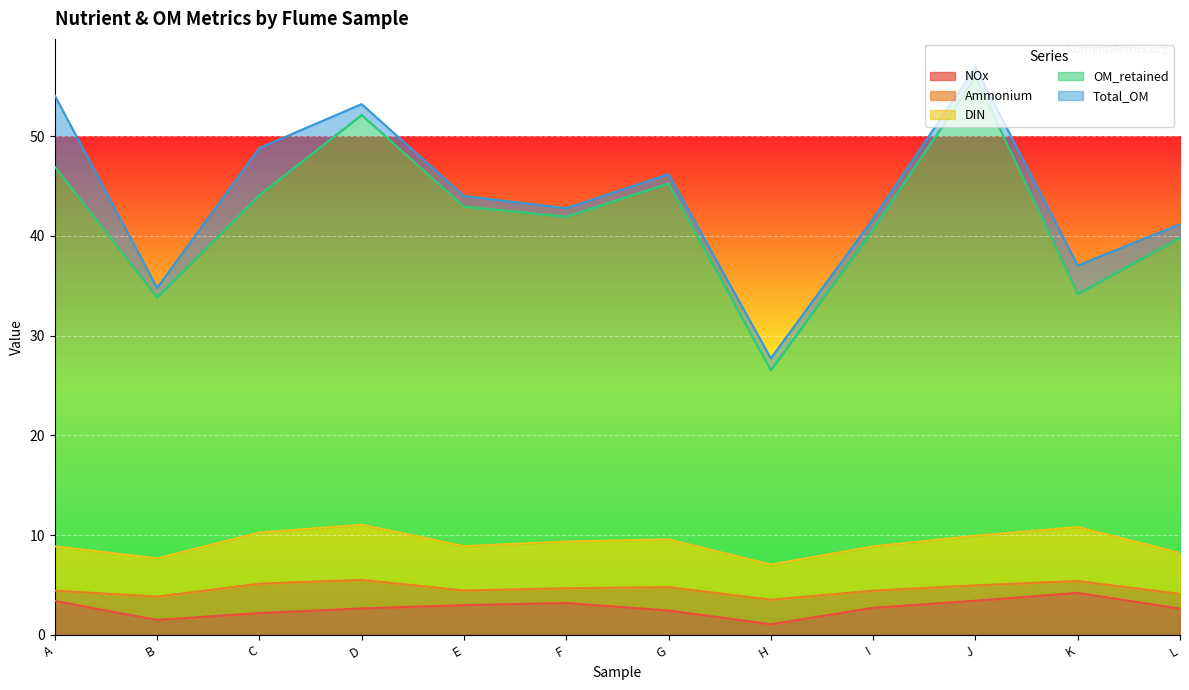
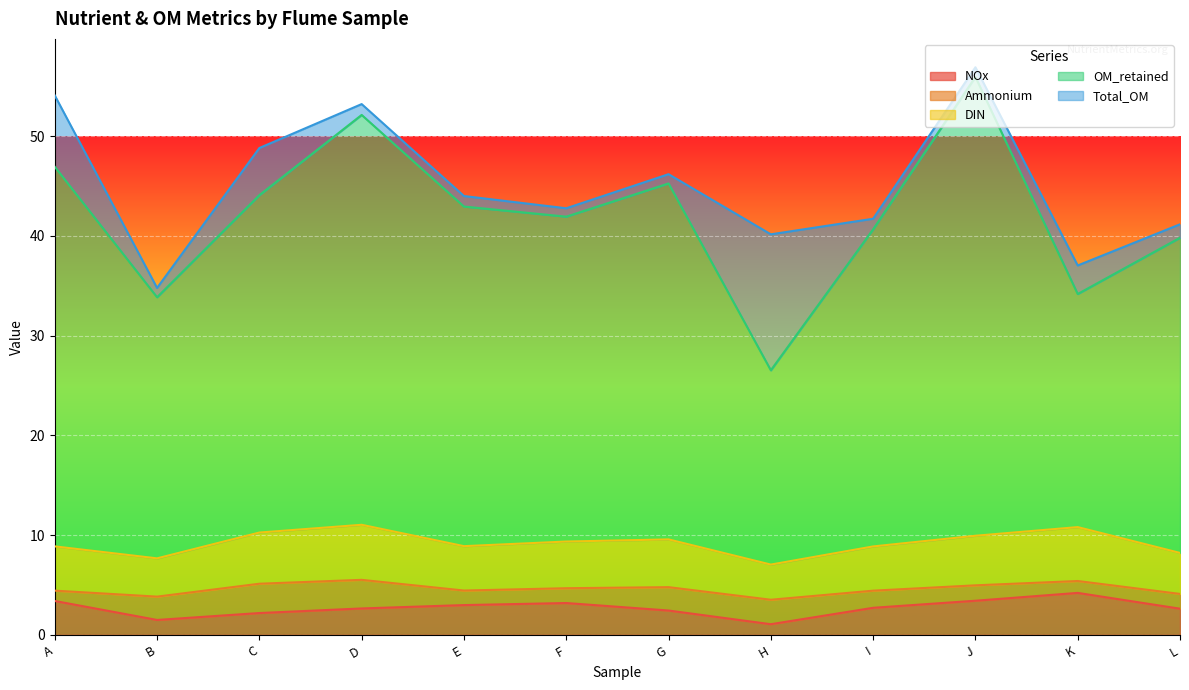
Total_OM, H: 1 -> 14
